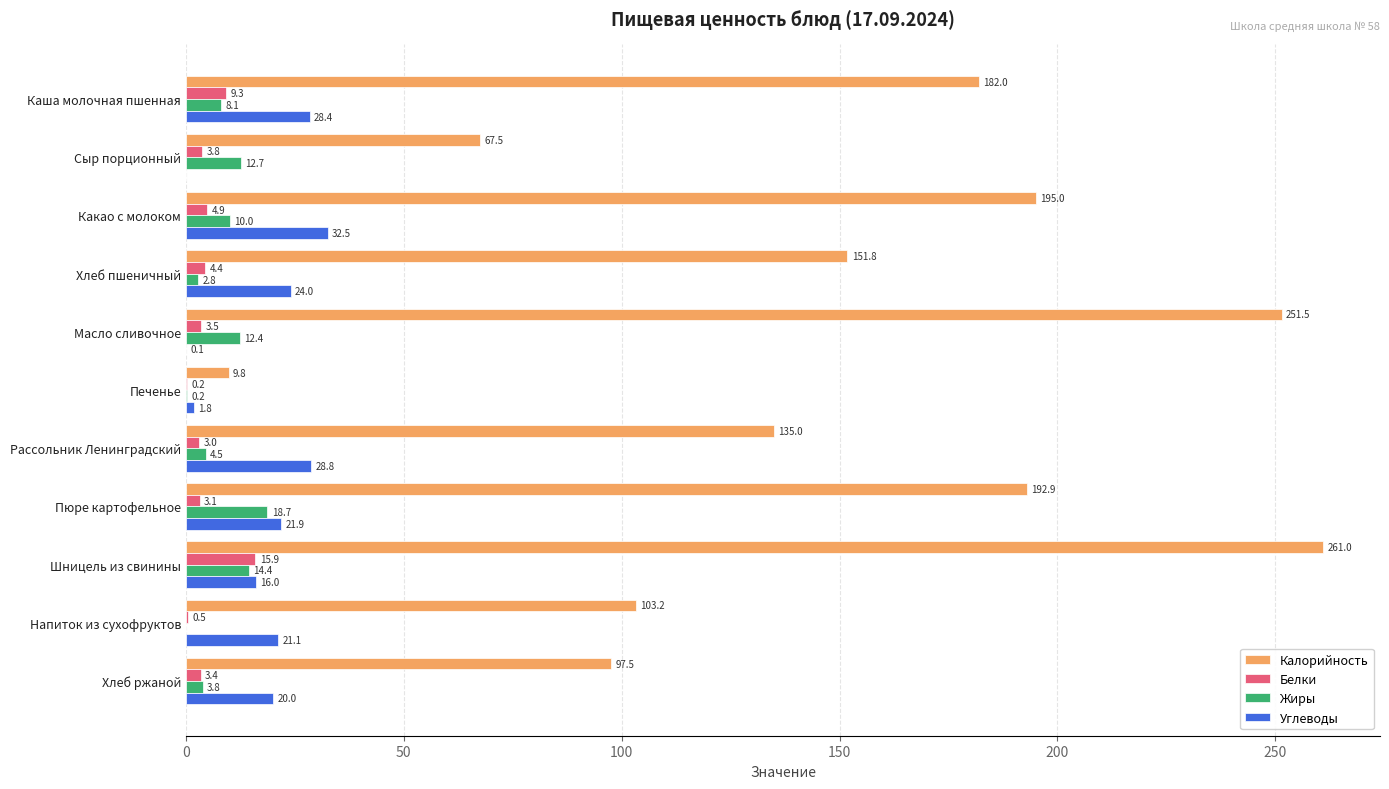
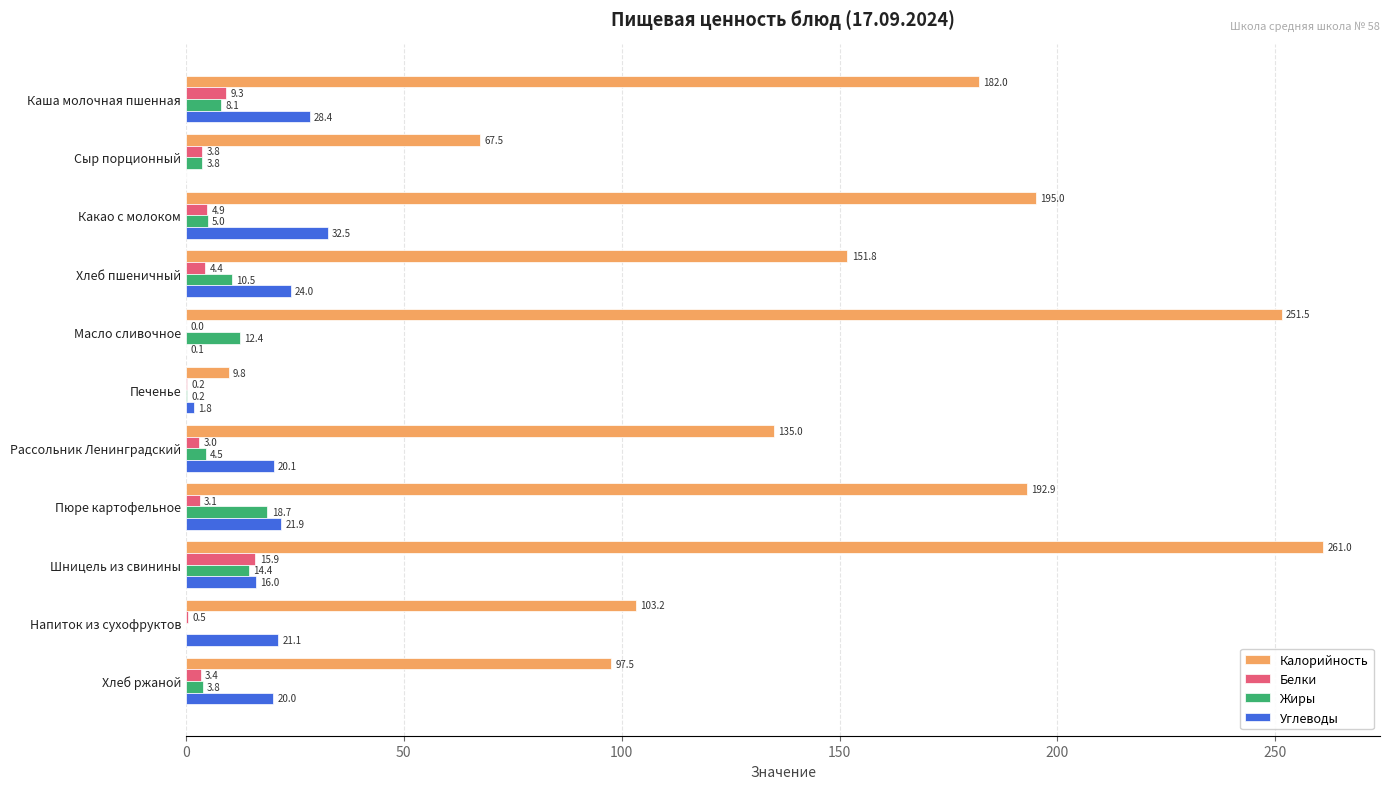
Жиры, Сыр порционный: 12.7 -> 3.8
Жиры, Какао с молоком: 10.0 -> 5.0
Жиры, Хлеб пшеничный: 2.8 -> 10.5
Белки, Масло сливочное: 3.5 -> 0.0
Углеводы, Рассольник Ленинградский: 28.8 -> 20.1
